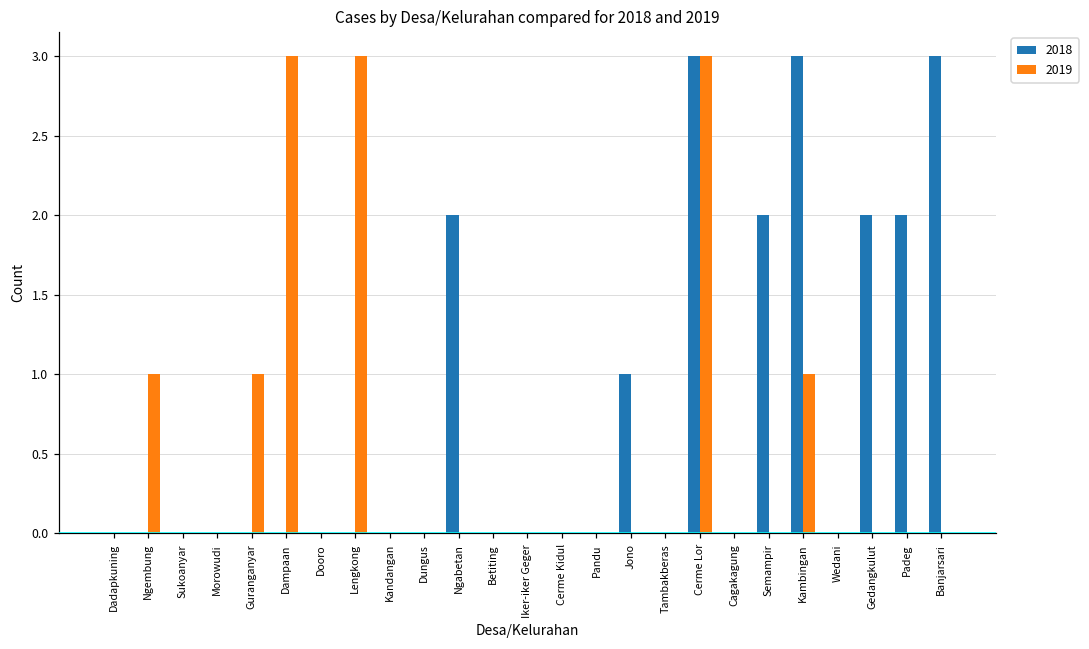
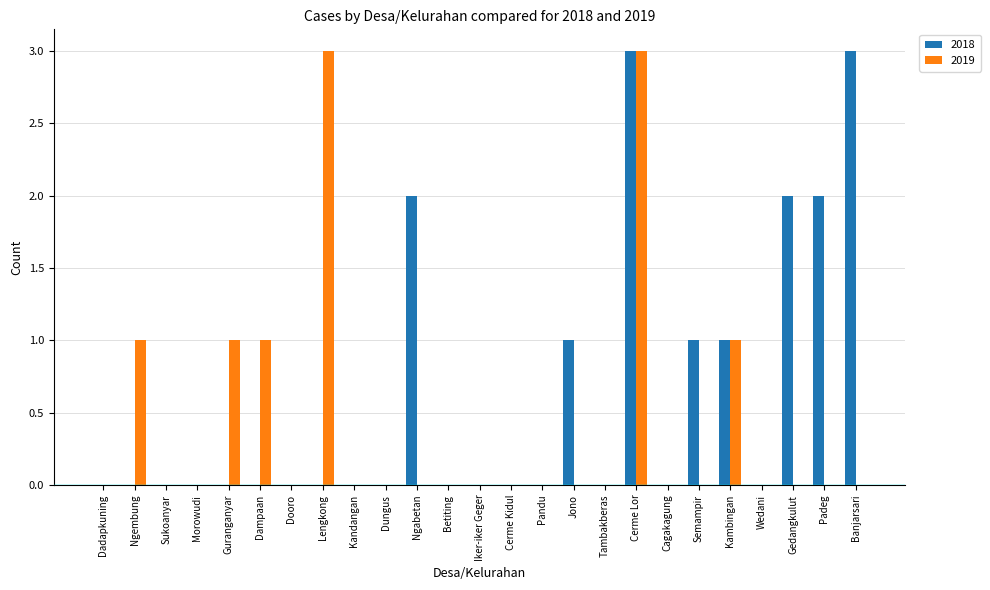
2019, Dampaan: 3 -> 1
2018, Semampir: 2 -> 1
2018, Kambingan: 3 -> 1
